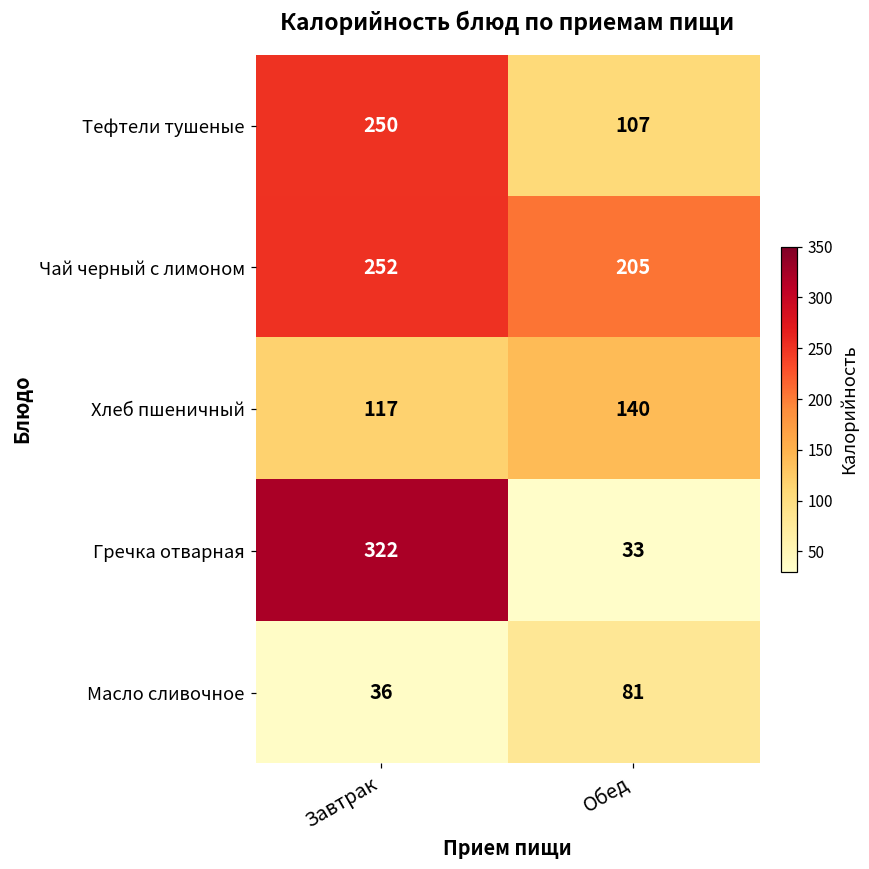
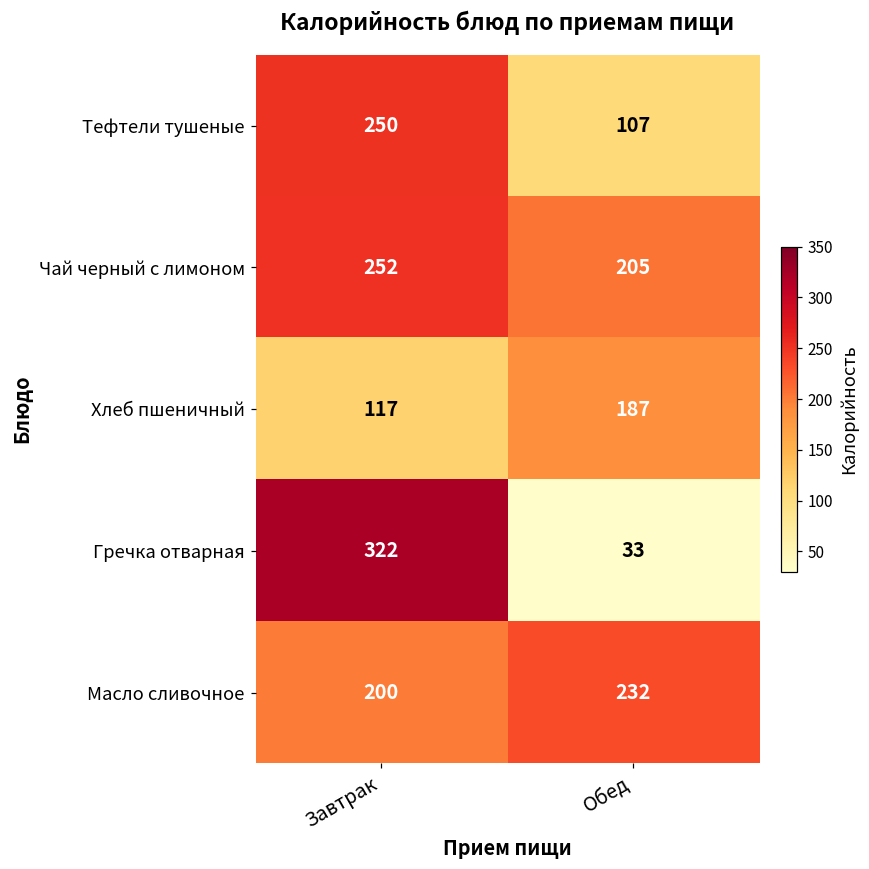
Хлеб пшеничный, Обед: 140 -> 187
Масло сливочное, Завтрак: 36 -> 200
Масло сливочное, Обед: 81 -> 232
